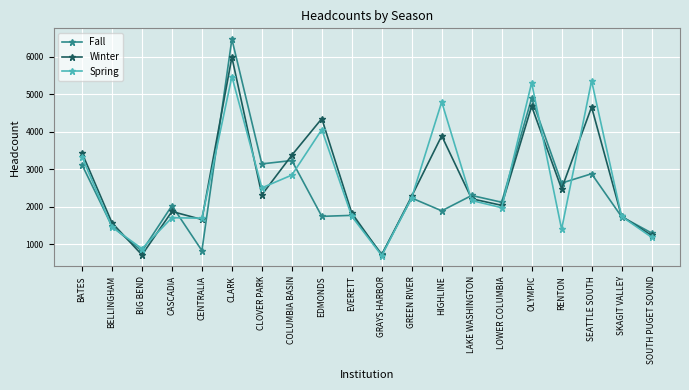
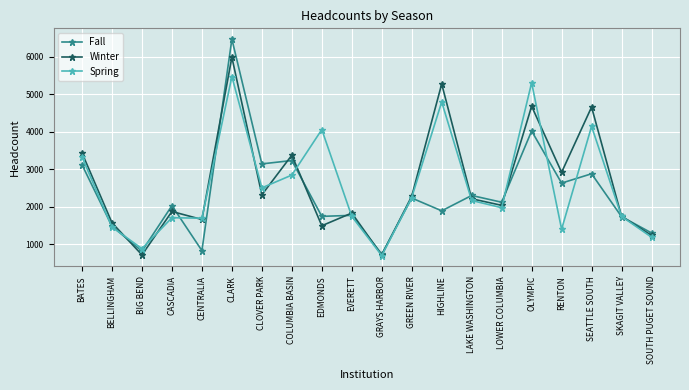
Winter, EDMONDS: 4400 -> 1500
Winter, HIGHLINE: 3900 -> 5300
Fall, OLYMPIC: 4900 -> 4000
Winter, RENTON: 2500 -> 2900
Spring, SEATTLE SOUTH: 5400 -> 4100
